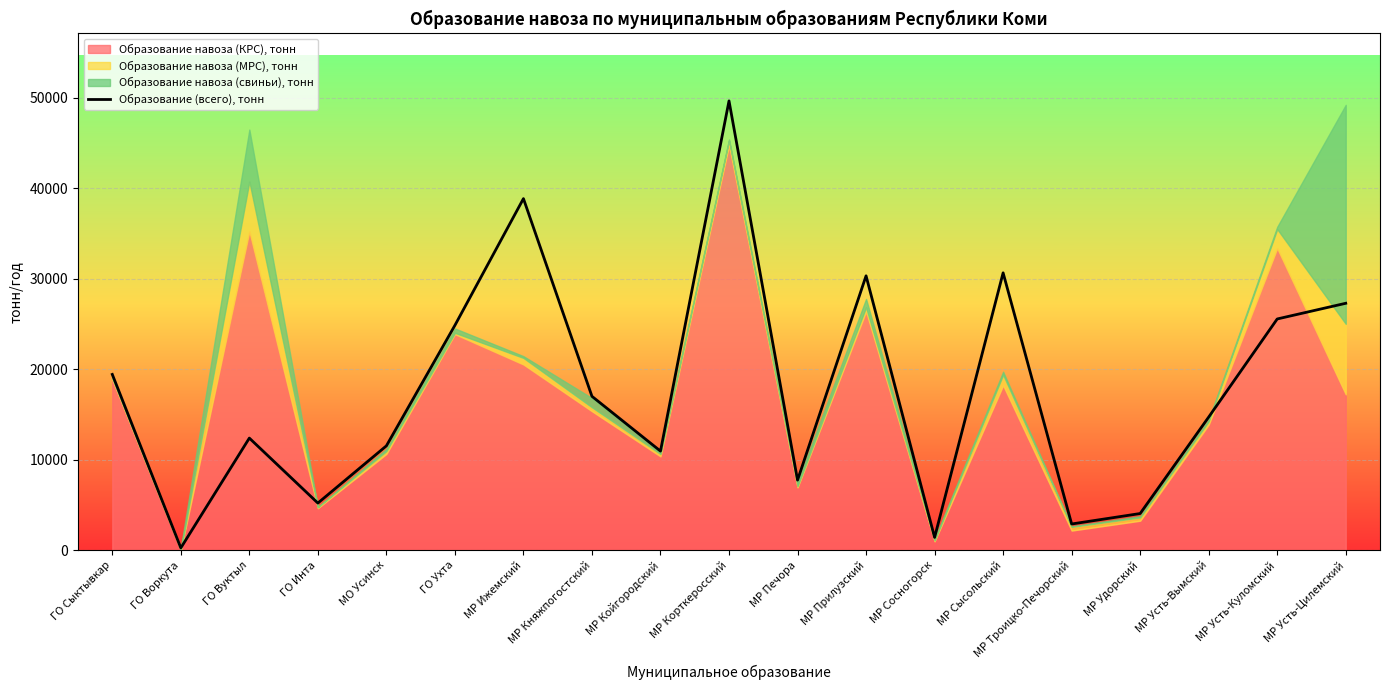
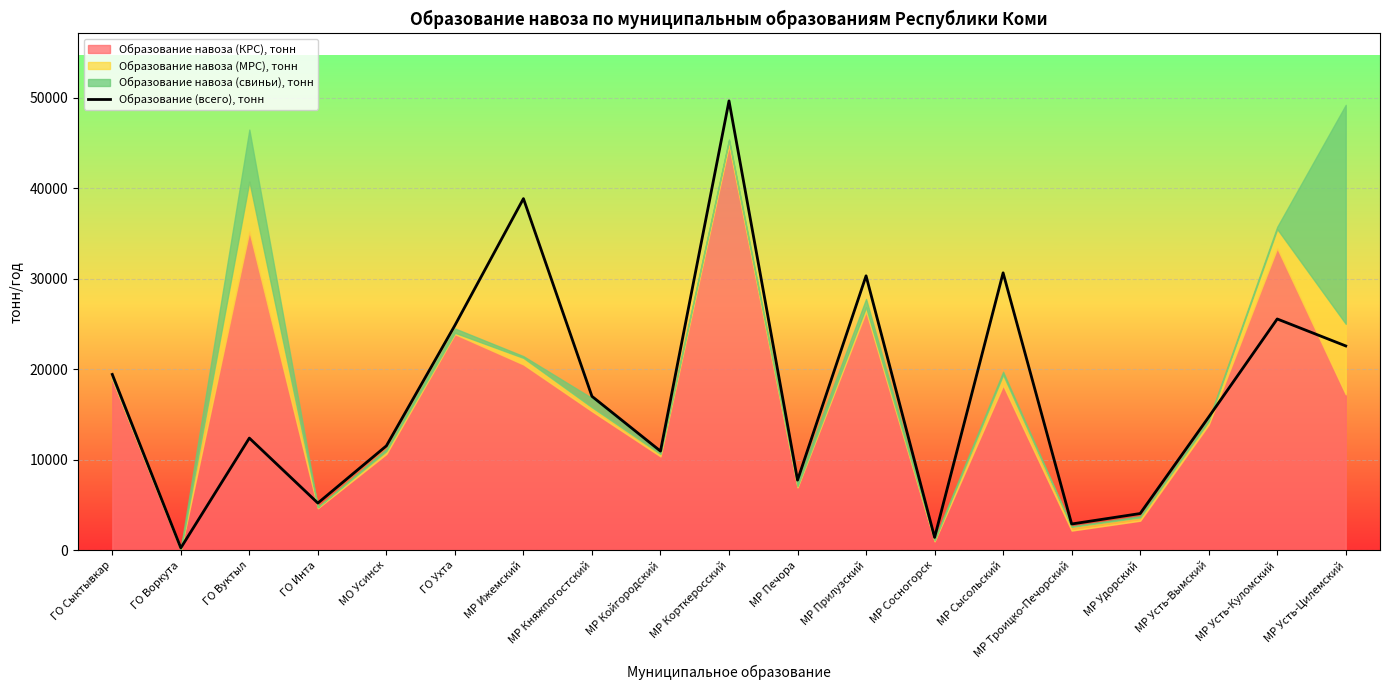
Образование (всего), тонн, МР Усть-Цилемский: 27000 -> 23000
